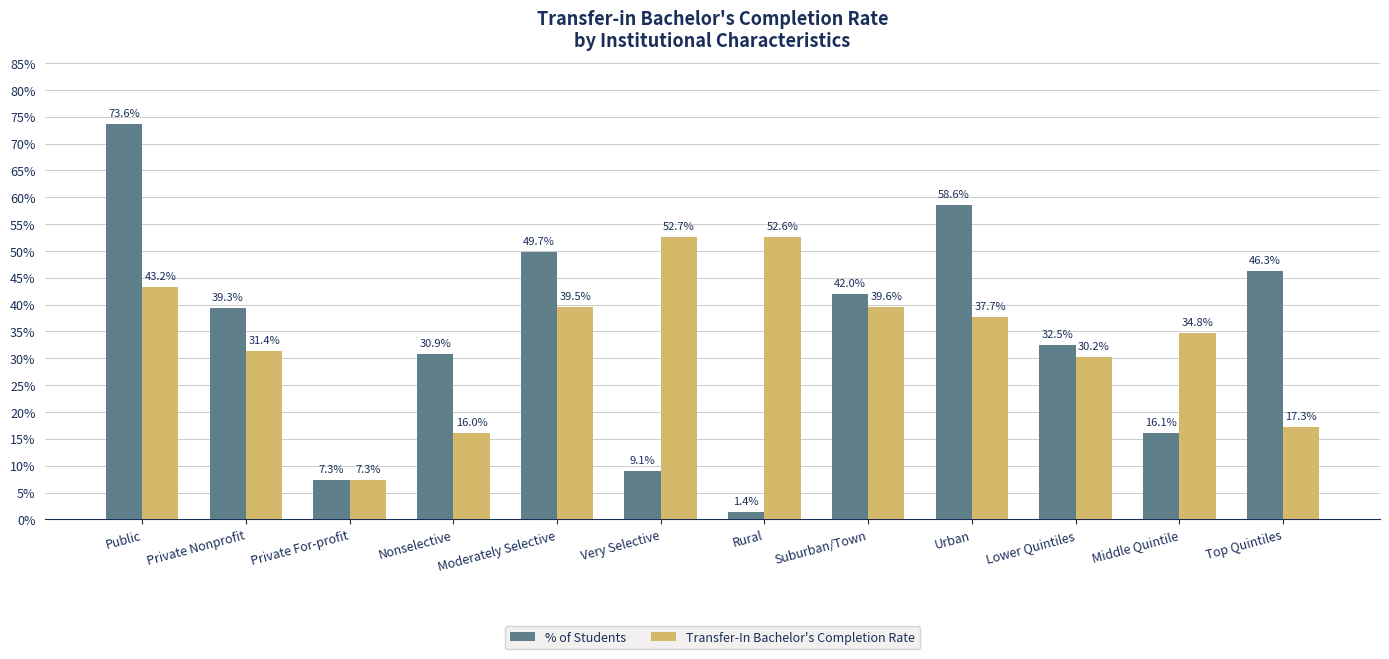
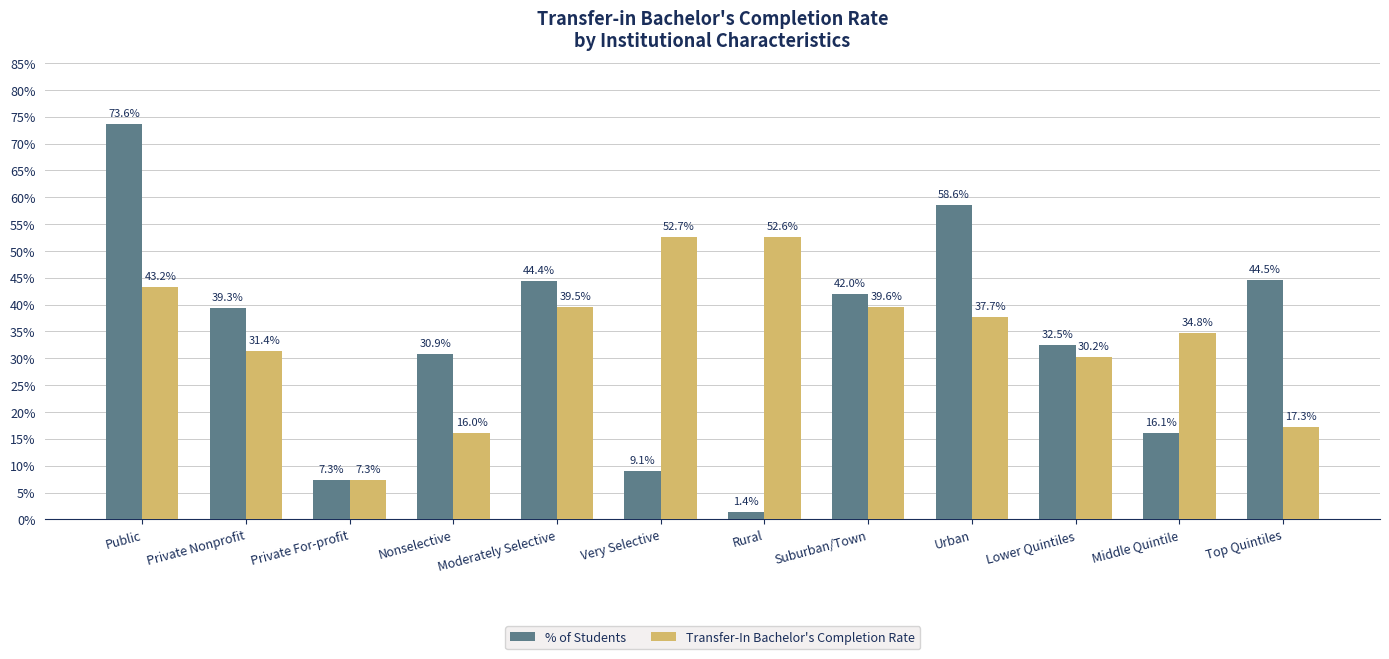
% of Students, Moderately Selective: 49.7% -> 44.4%
% of Students, Top Quintiles: 46.3% -> 44.5%
